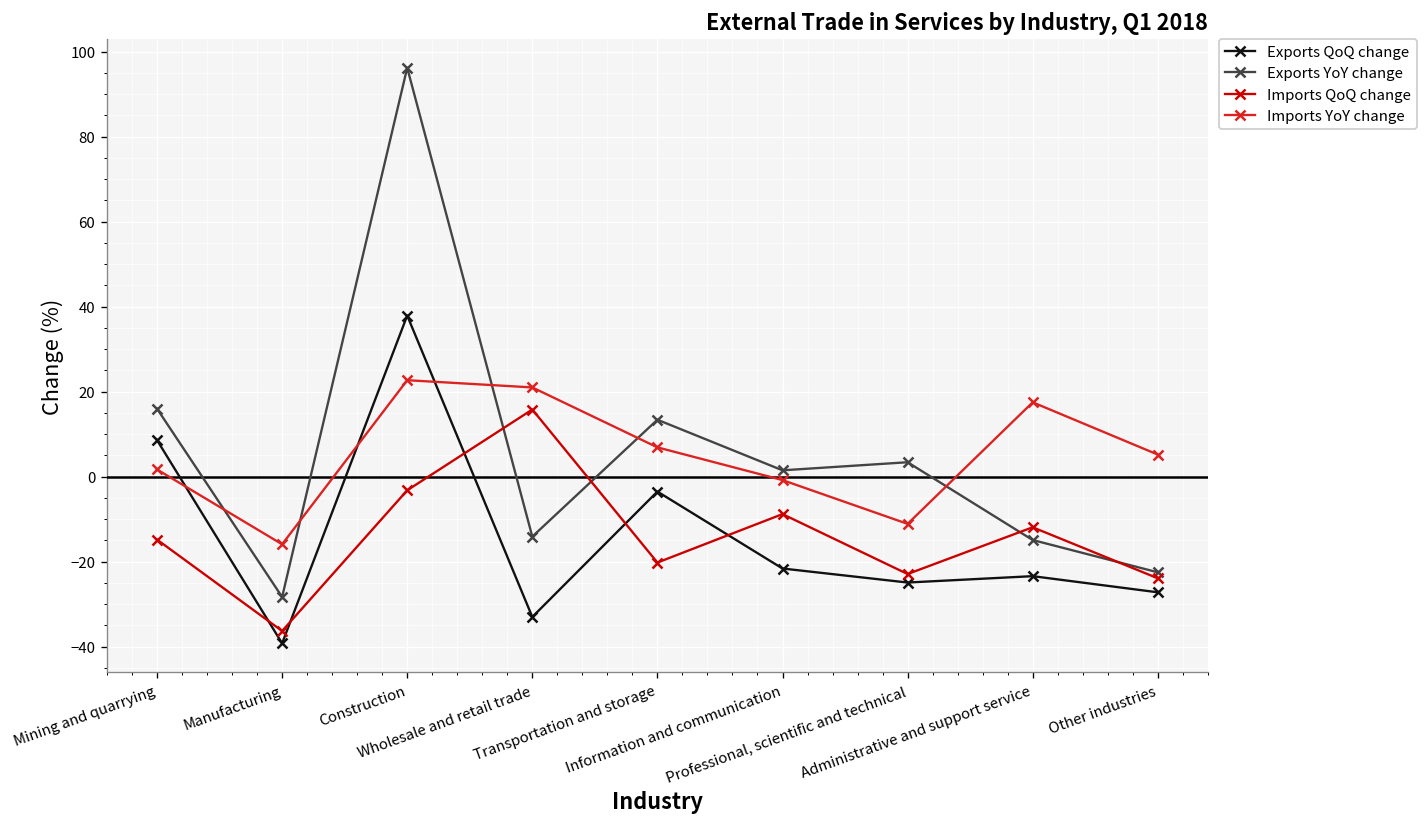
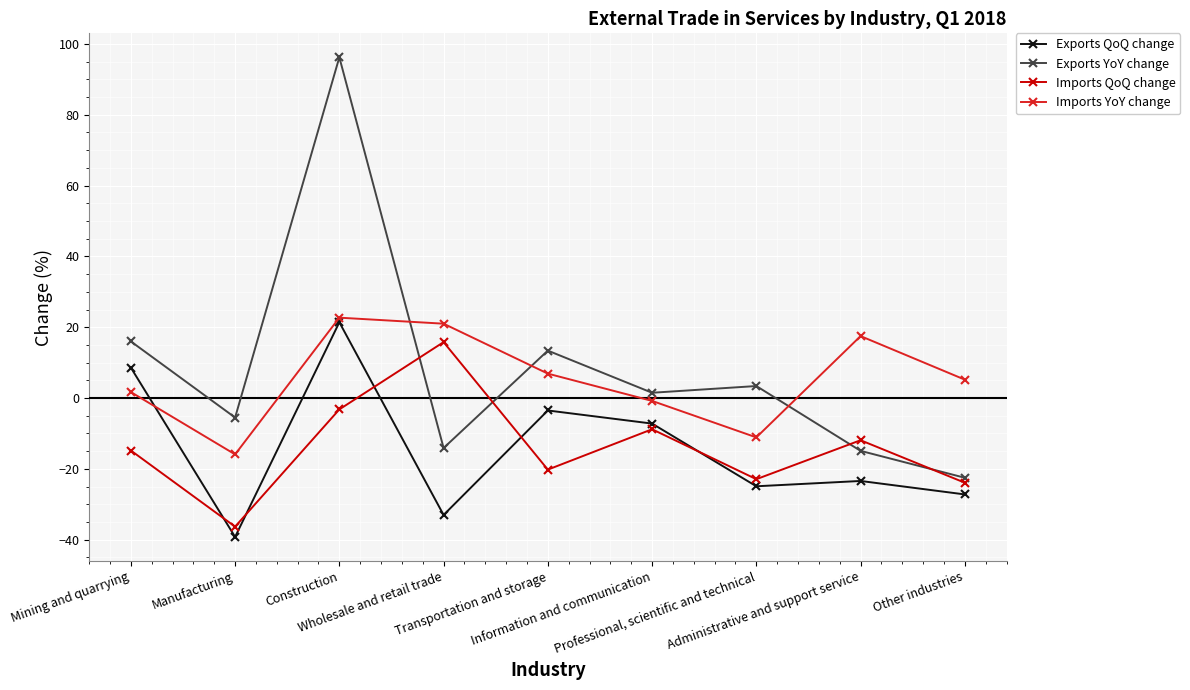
Exports YoY change, Manufacturing: -28 -> -6
Exports QoQ change, Construction: 38 -> 21
Exports QoQ change, Information and communication: -22 -> -7
